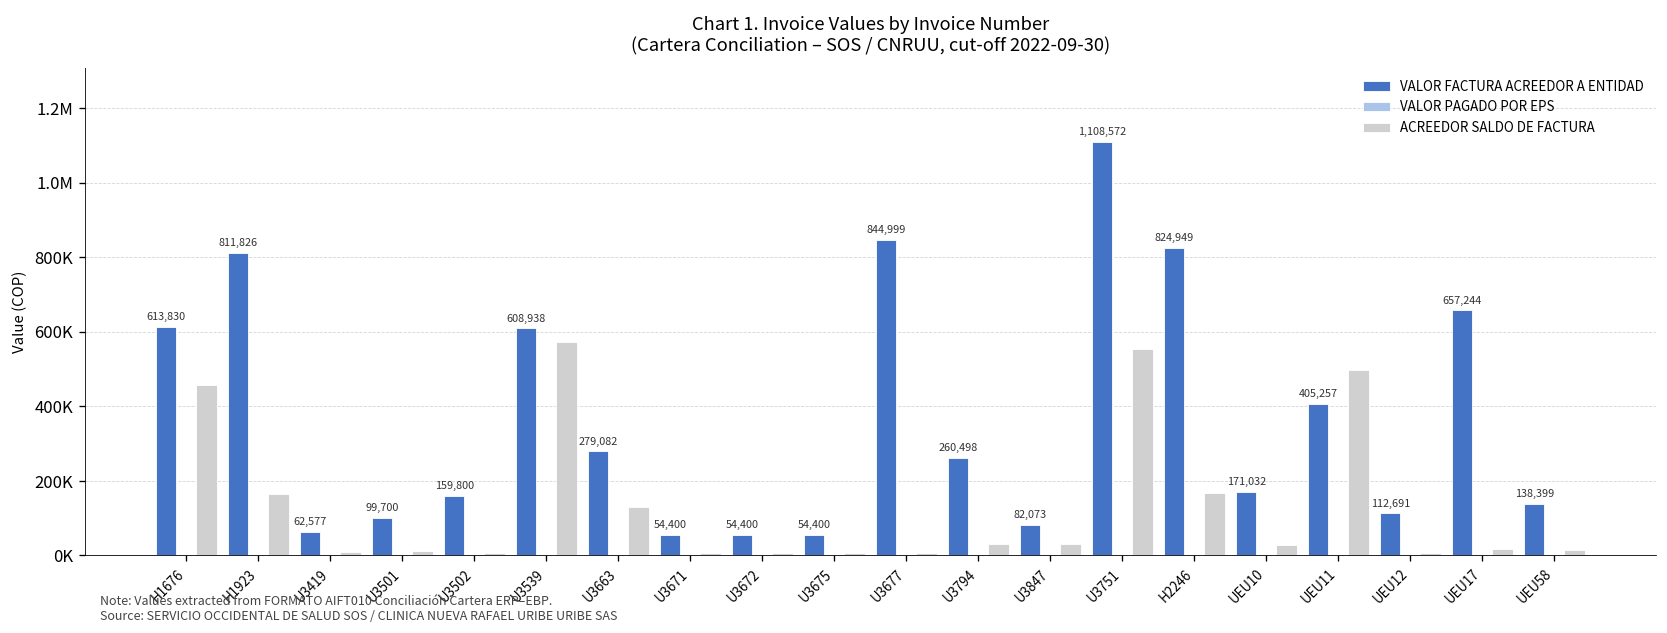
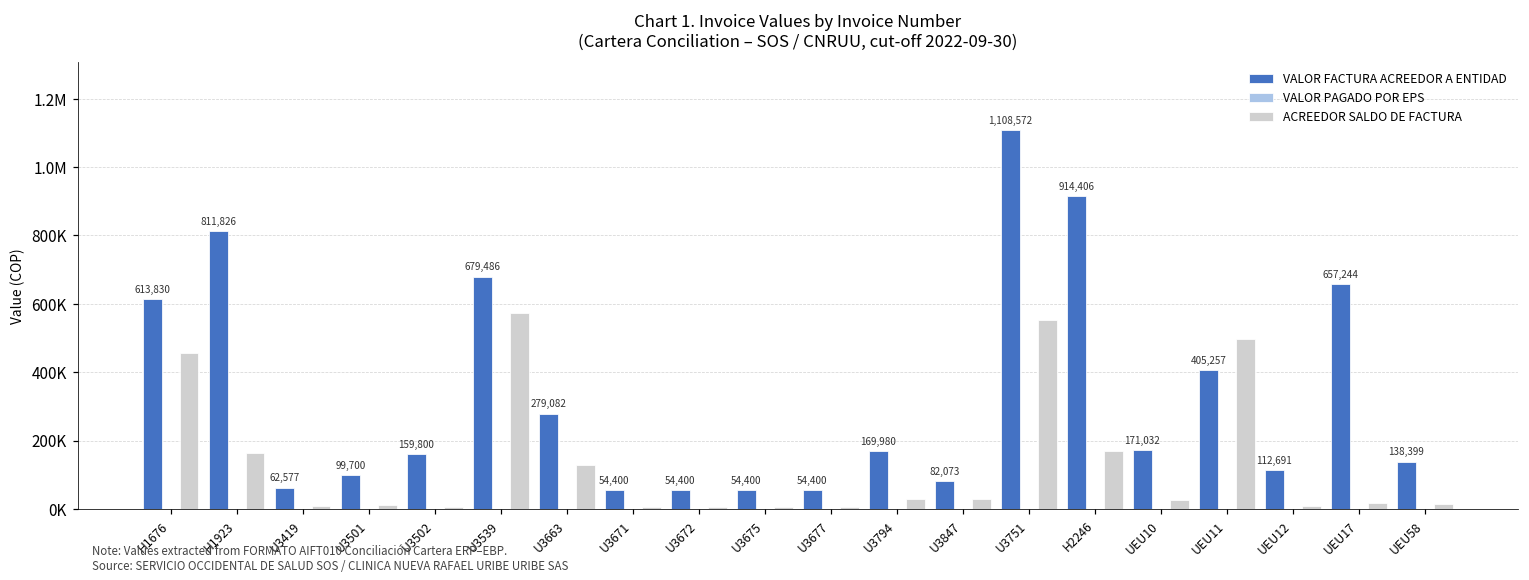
VALOR FACTURA ACREEDOR A ENTIDAD, U3539: 608,938 -> 679,486
VALOR FACTURA ACREEDOR A ENTIDAD, U3677: 844,999 -> 54,400
VALOR FACTURA ACREEDOR A ENTIDAD, U3794: 260,498 -> 169,980
VALOR FACTURA ACREEDOR A ENTIDAD, H2246: 824,949 -> 914,406
